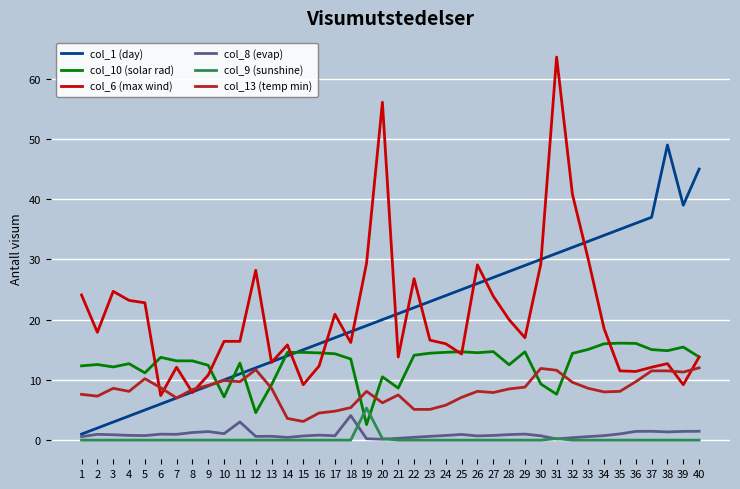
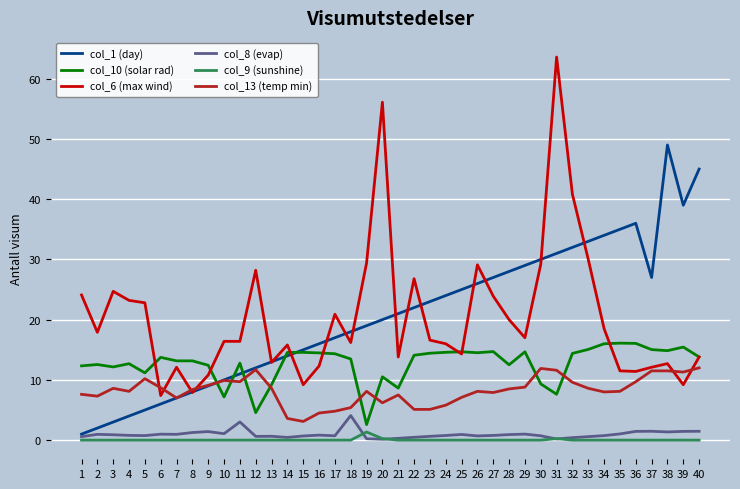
col_9 (sunshine), 19: 5 -> 1
col_1 (day), 37: 37 -> 27
